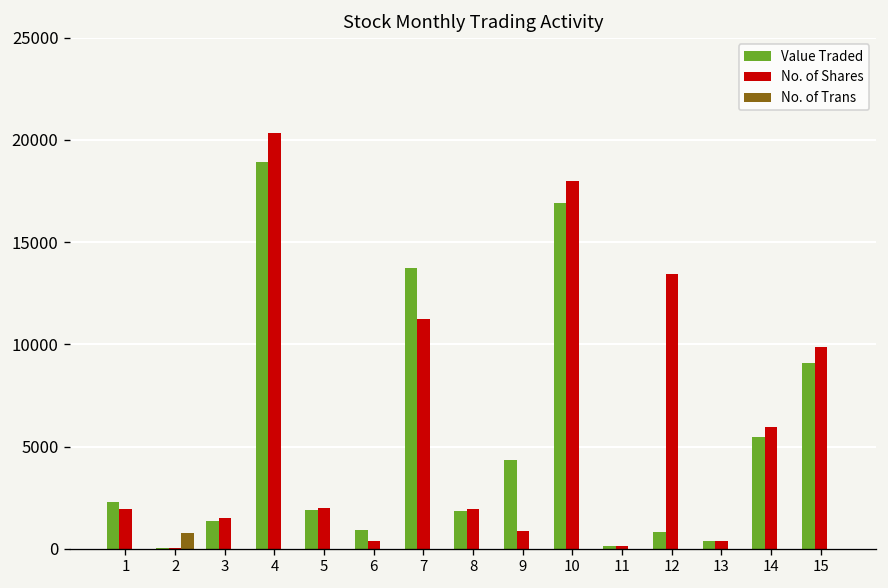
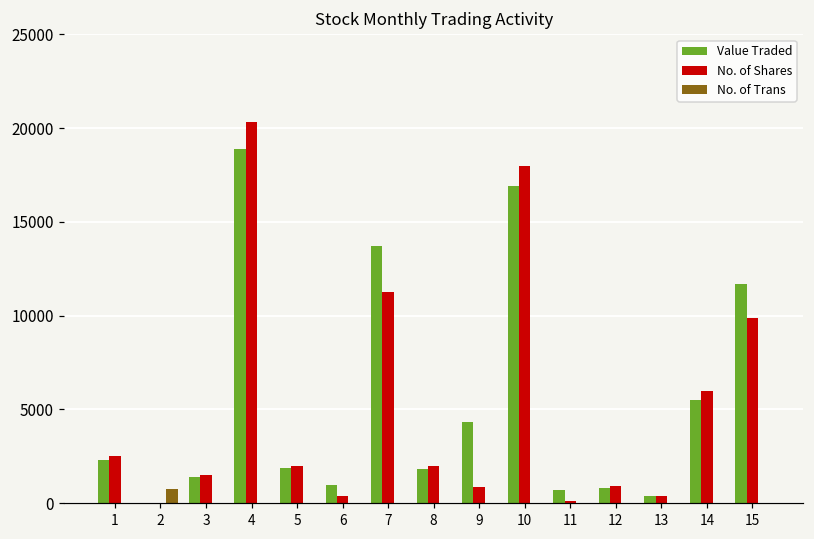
No. of Shares, 1: 1900 -> 2500
Value Traded, 11: 100 -> 700
No. of Shares, 12: 13400 -> 900
Value Traded, 15: 9100 -> 11700
